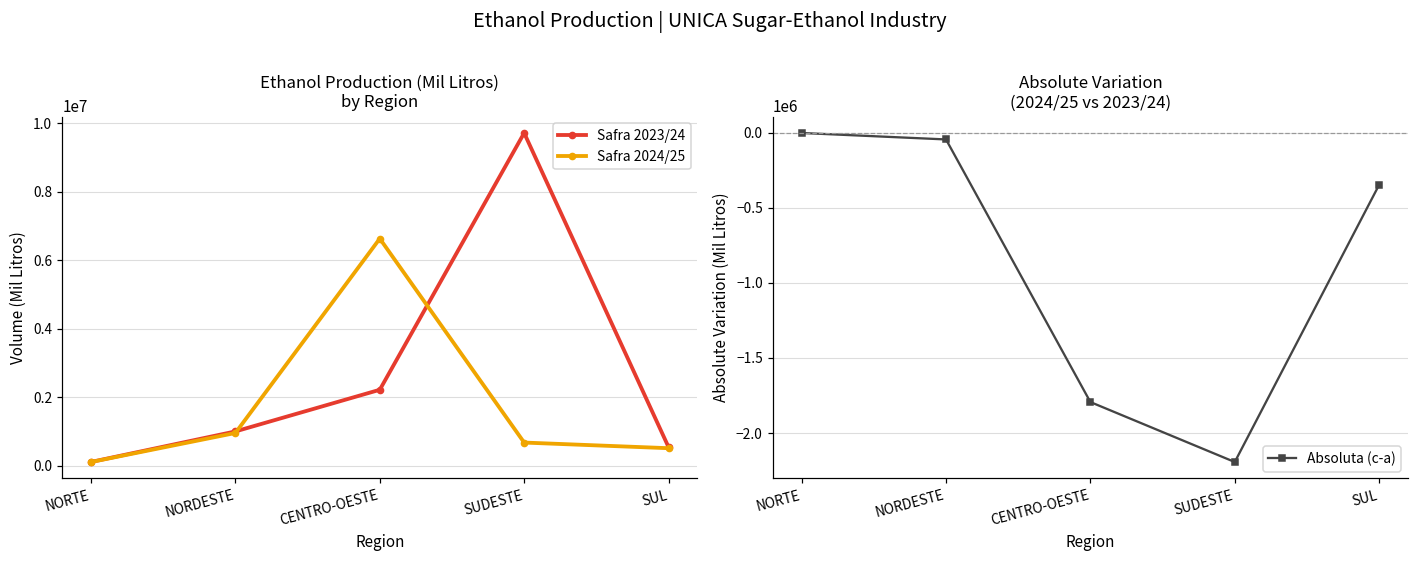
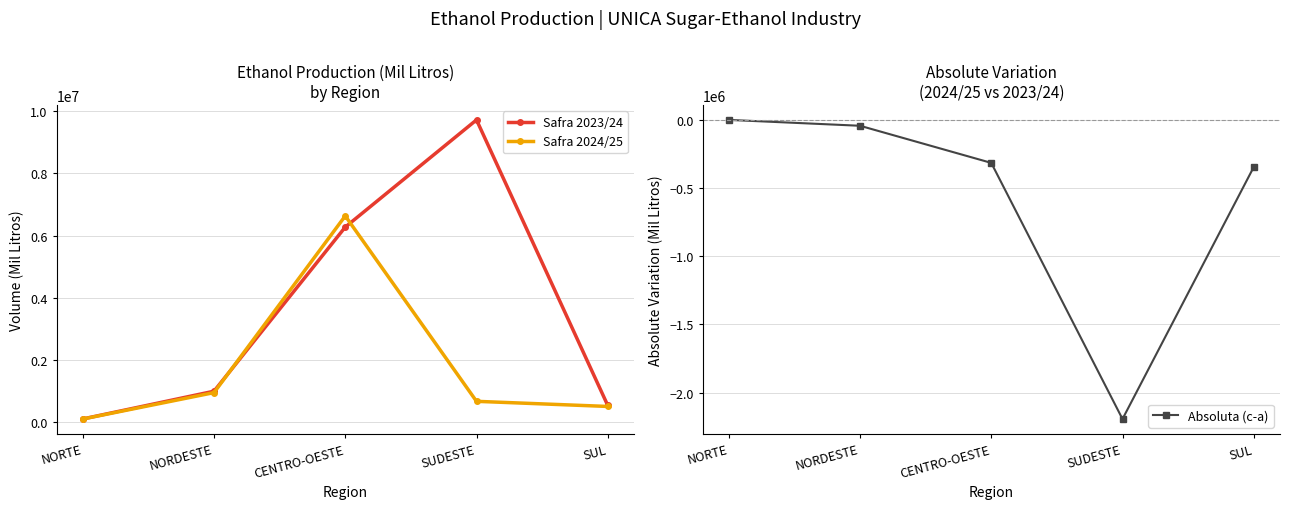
Ethanol Production (Mil Litros) by Region, Safra 2023/24, CENTRO-OESTE: 2200000 -> 6300000
Absolute Variation (2024/25 vs 2023/24), CENTRO-OESTE: -1790000 -> -320000
